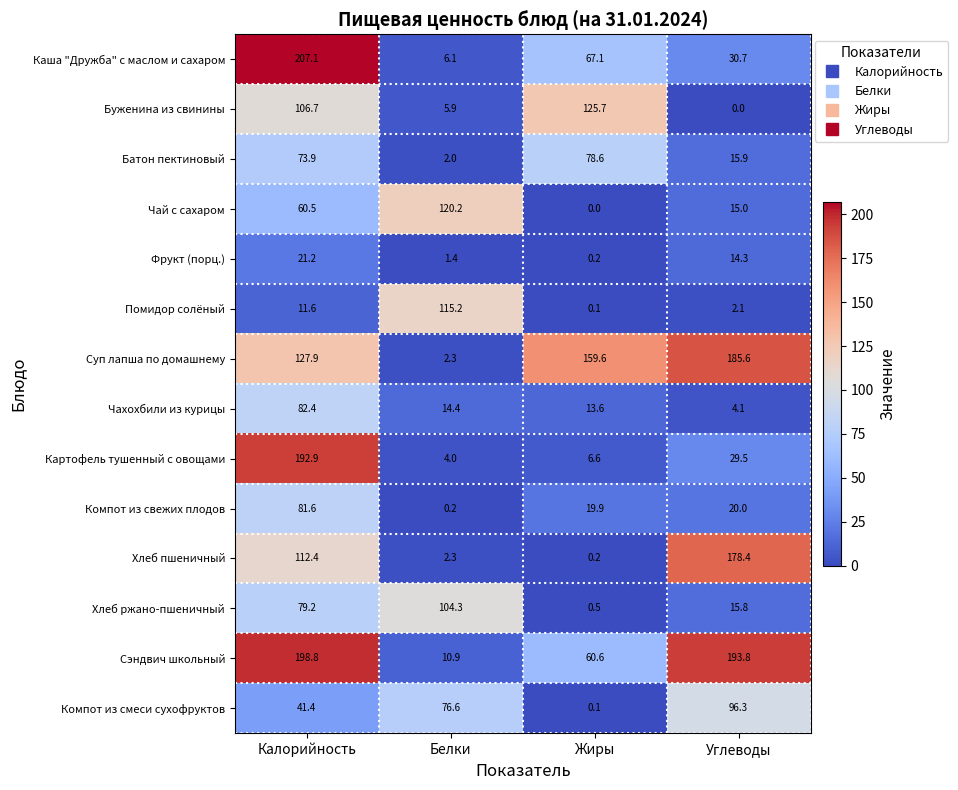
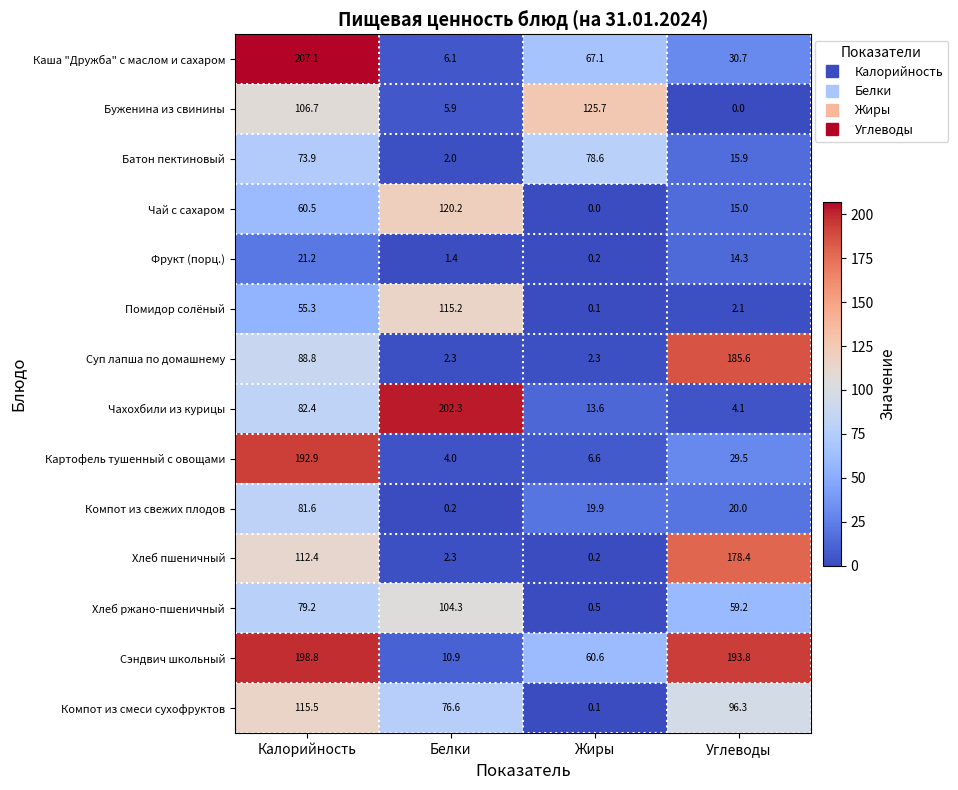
Помидор солёный, Калорийность: 11.6 -> 55.3
Суп лапша по домашнему, Калорийность: 127.9 -> 88.8
Суп лапша по домашнему, Жиры: 159.6 -> 2.3
Чахохбили из курицы, Белки: 14.4 -> 202.3
Хлеб ржано-пшеничный, Углеводы: 15.8 -> 59.2
Компот из смеси сухофруктов, Калорийность: 41.4 -> 115.5
